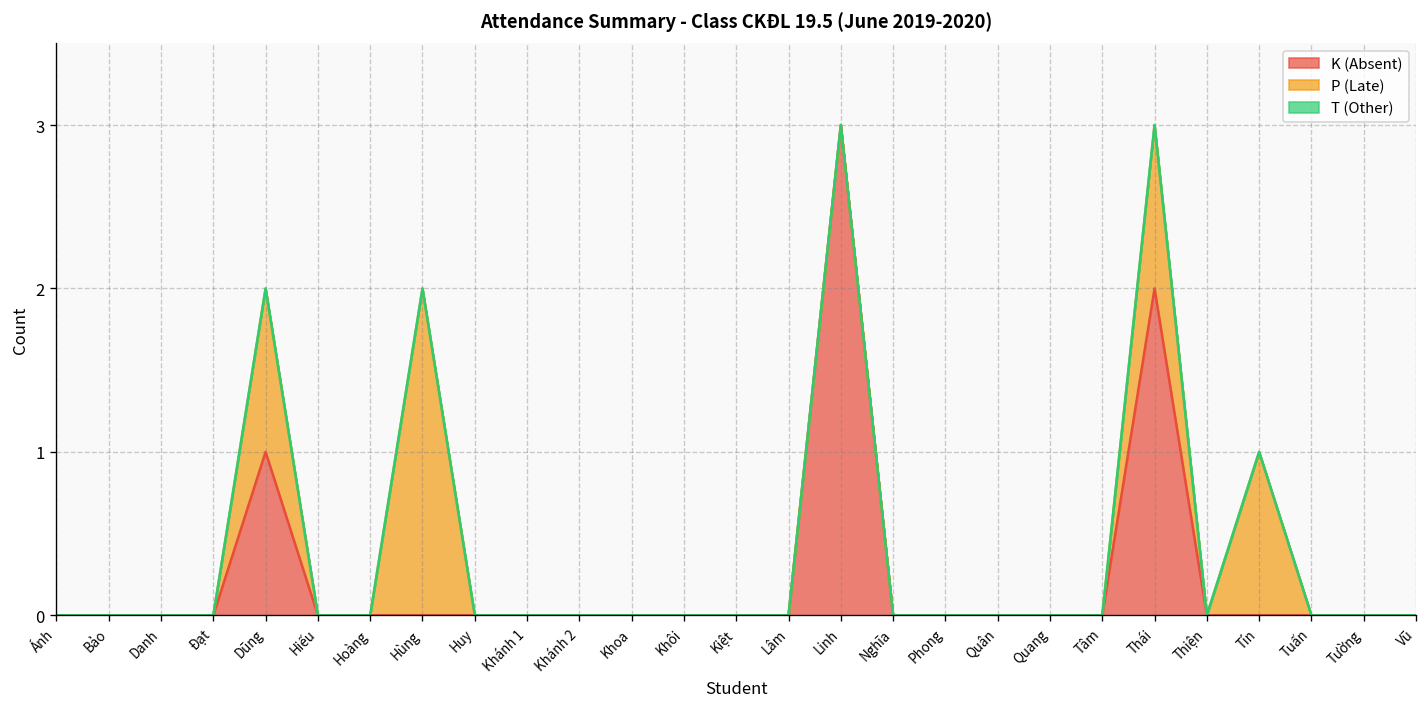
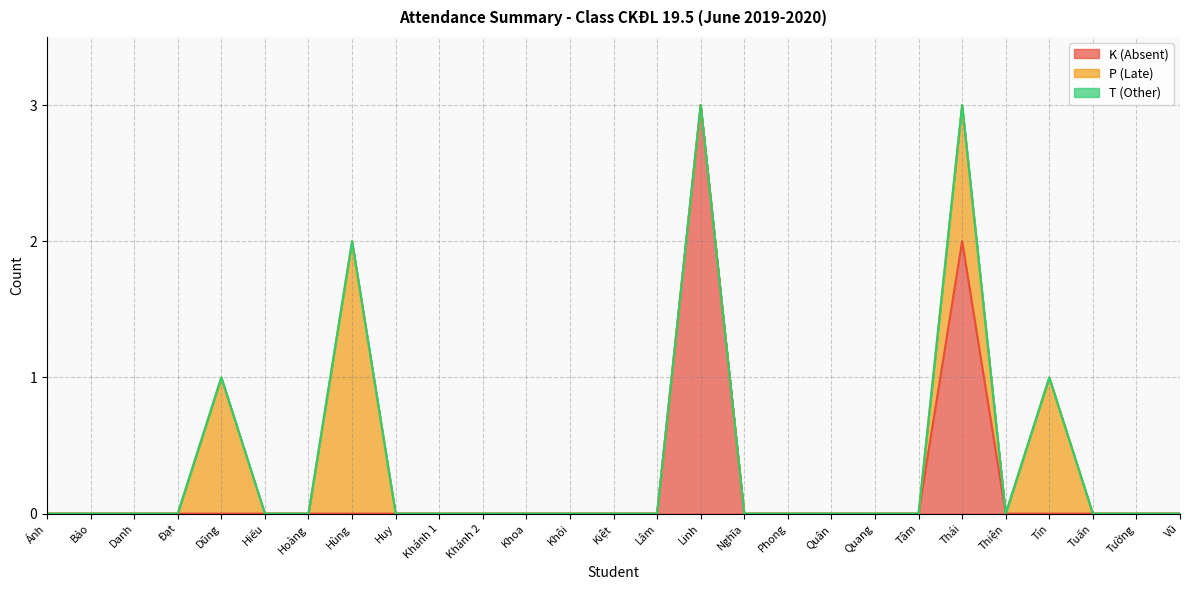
K (Absent), Dũng: 1 -> 0
